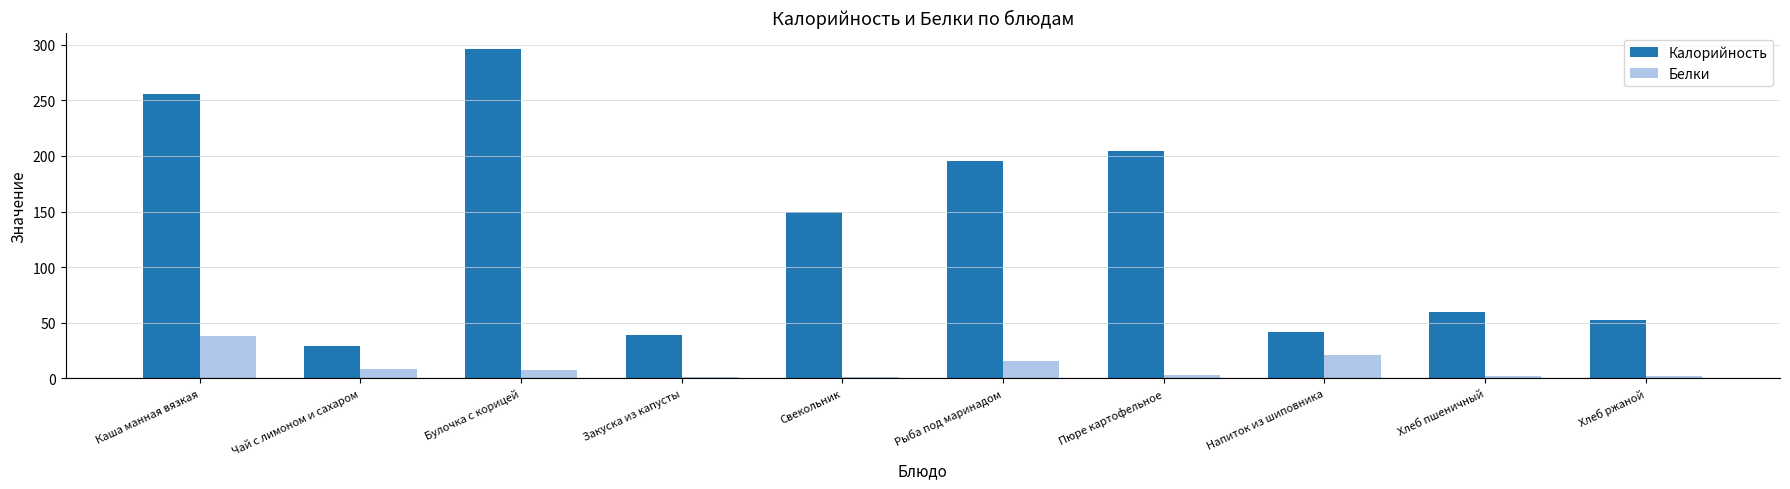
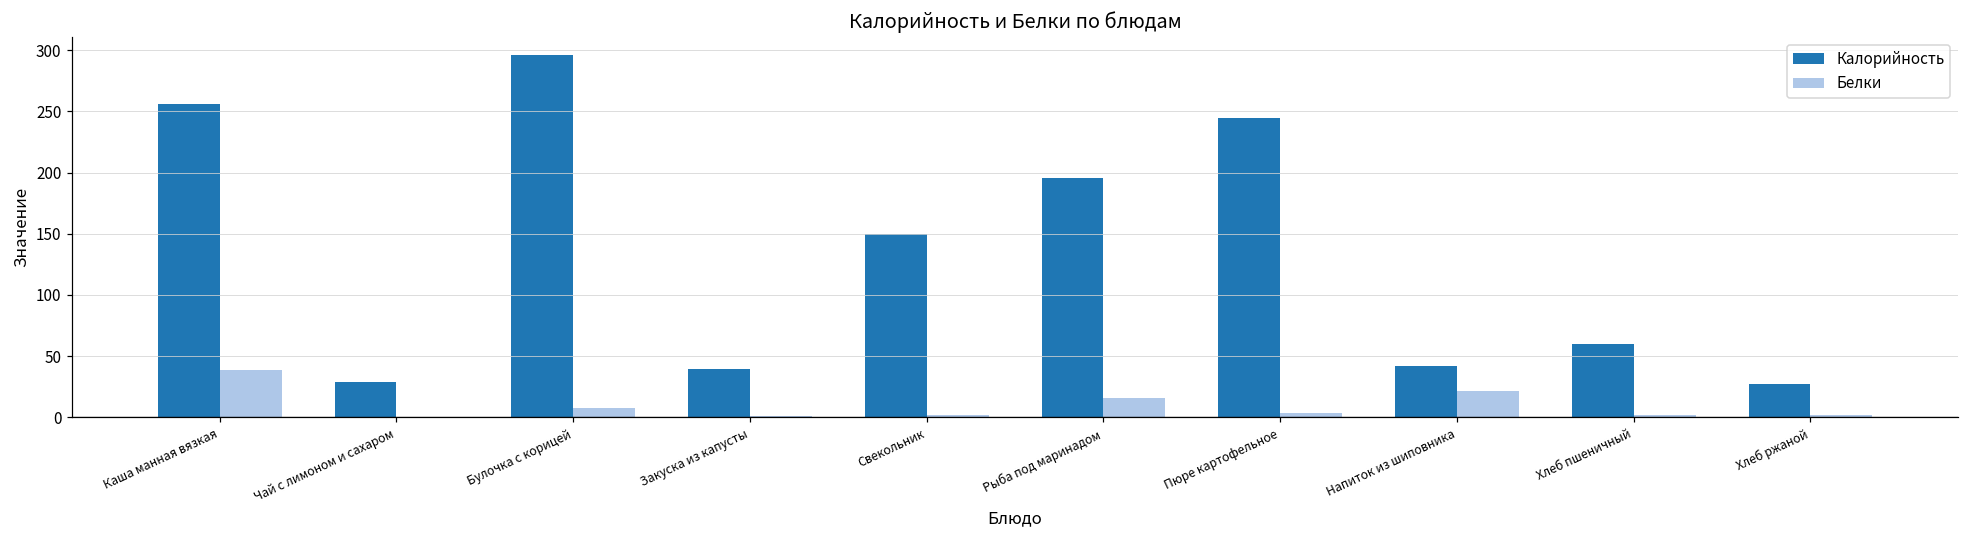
Белки, Чай с лимоном и сахаром: 9 -> 0
Калорийность, Пюре картофельное: 204 -> 244
Калорийность, Хлеб ржаной: 52 -> 27
